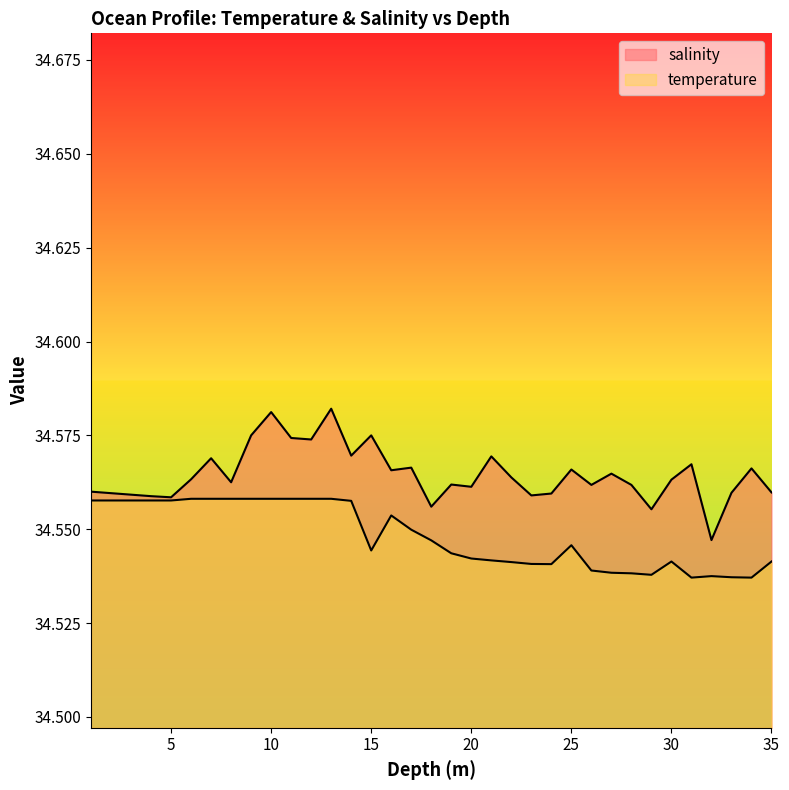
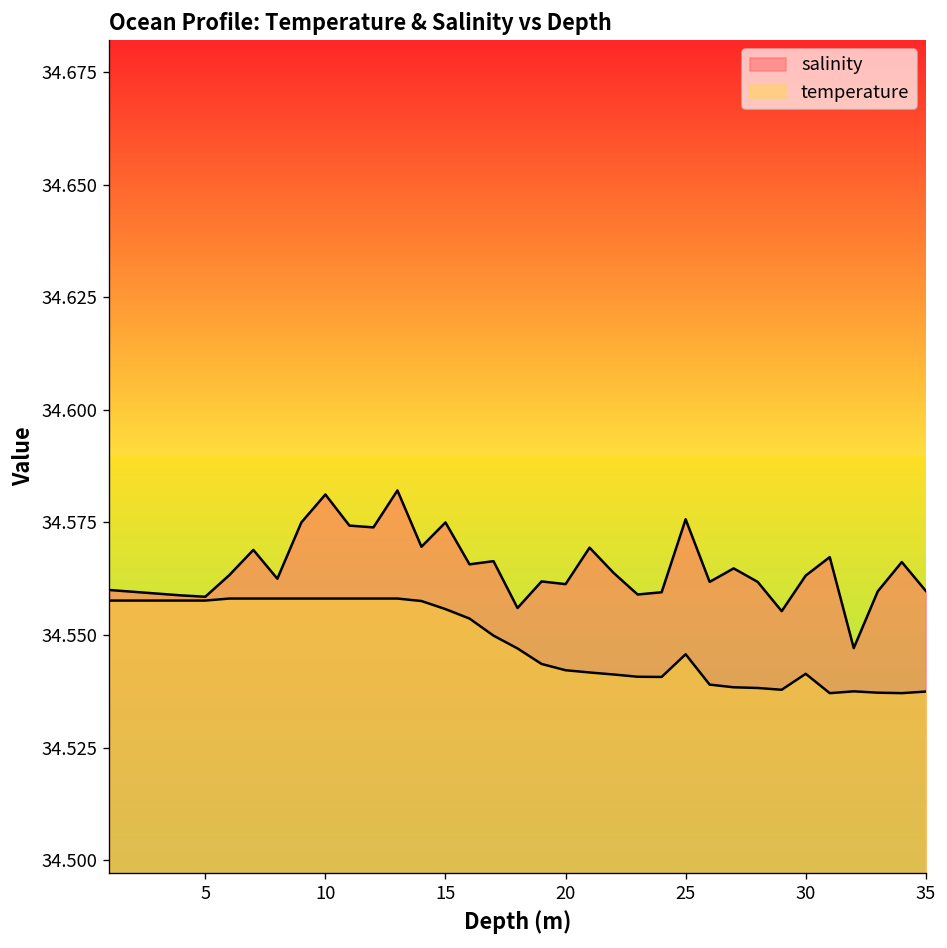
temperature, 15: 34.544 -> 34.556
salinity, 25: 34.566 -> 34.576
temperature, 35: 34.541 -> 34.537
